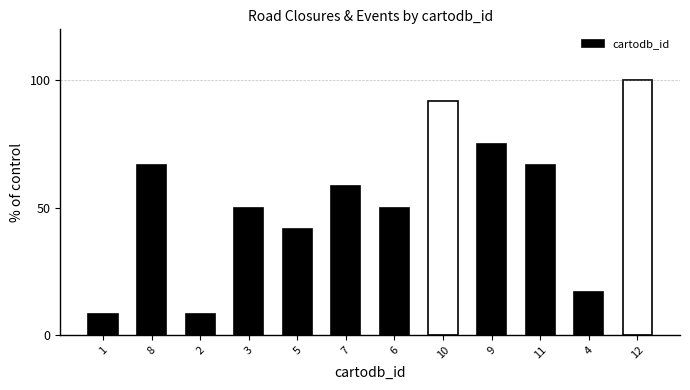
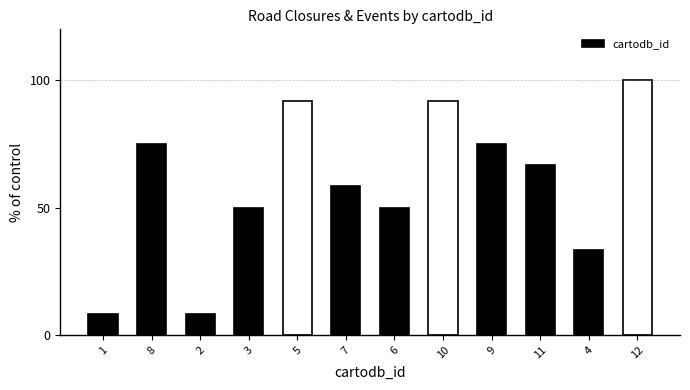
8: 67 -> 75
5: 42 -> 92
4: 17 -> 33
